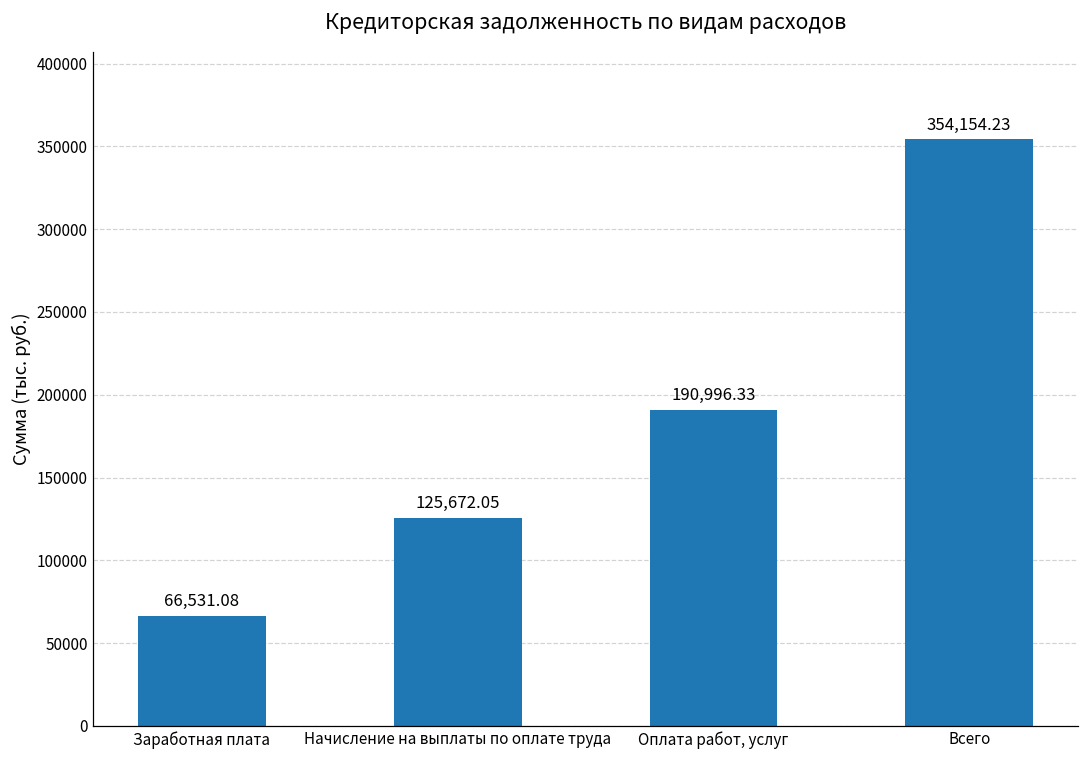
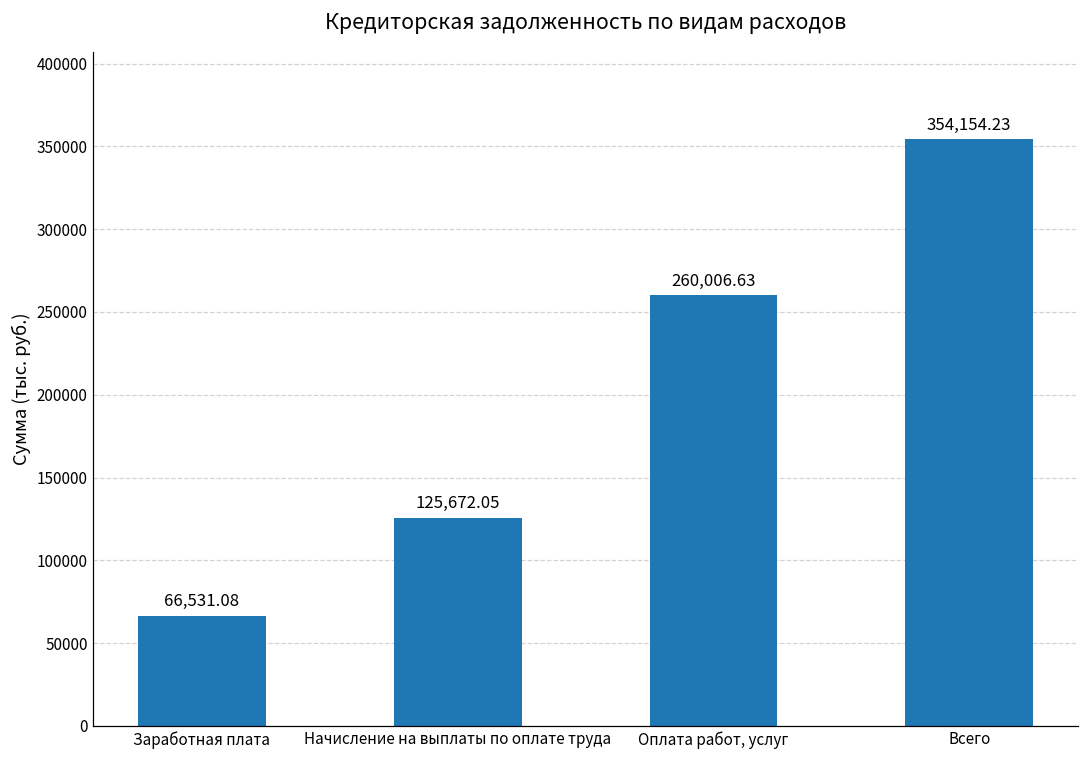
Оплата работ, услуг: 190,996.33 -> 260,006.63
